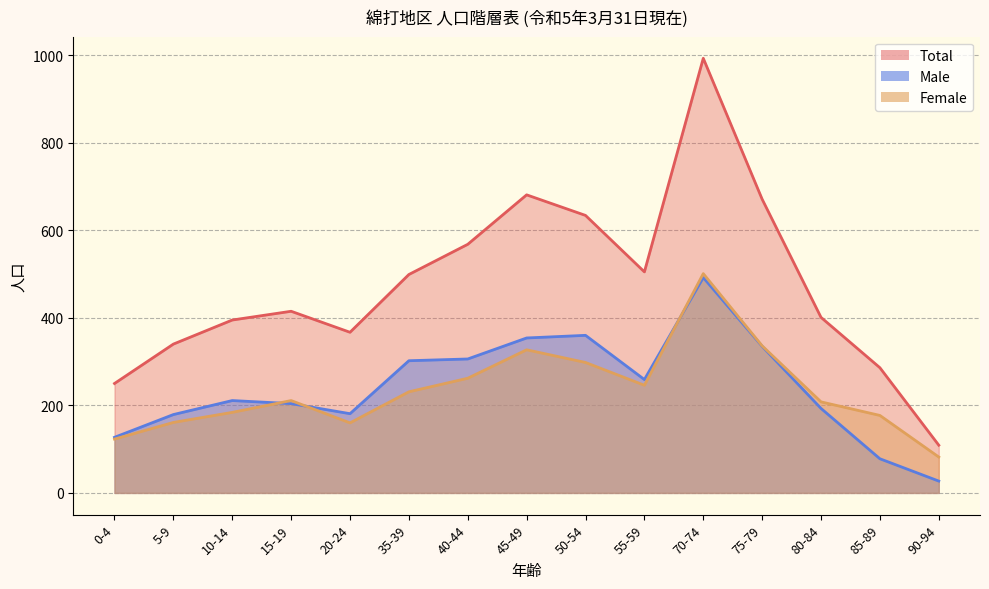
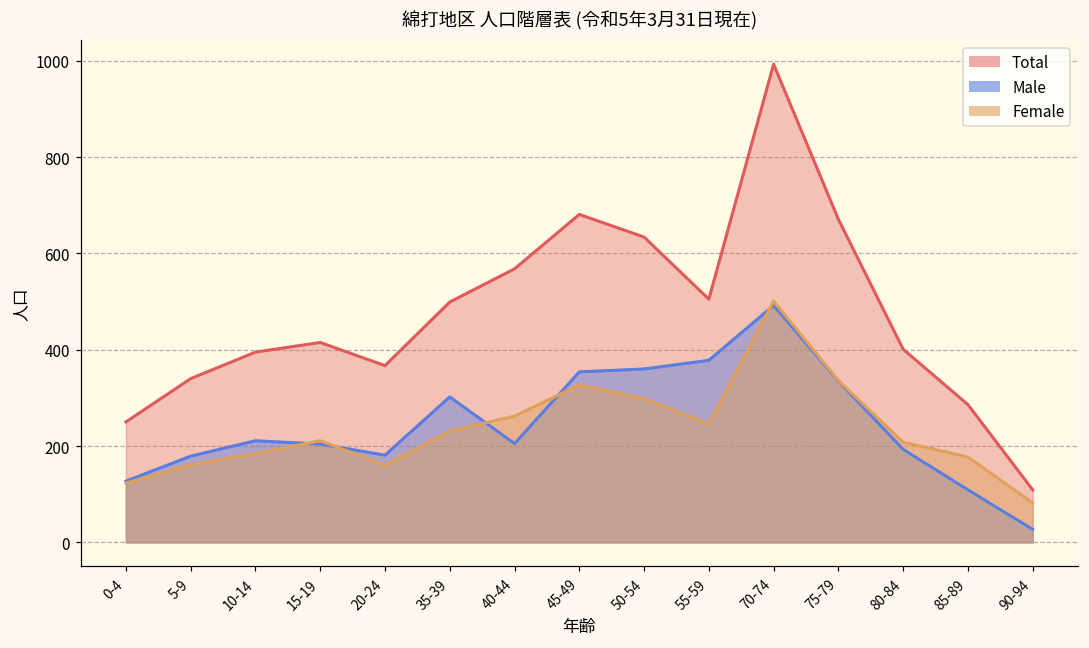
Male, 40-44: 310 -> 210
Male, 55-59: 260 -> 380
Male, 85-89: 80 -> 110
